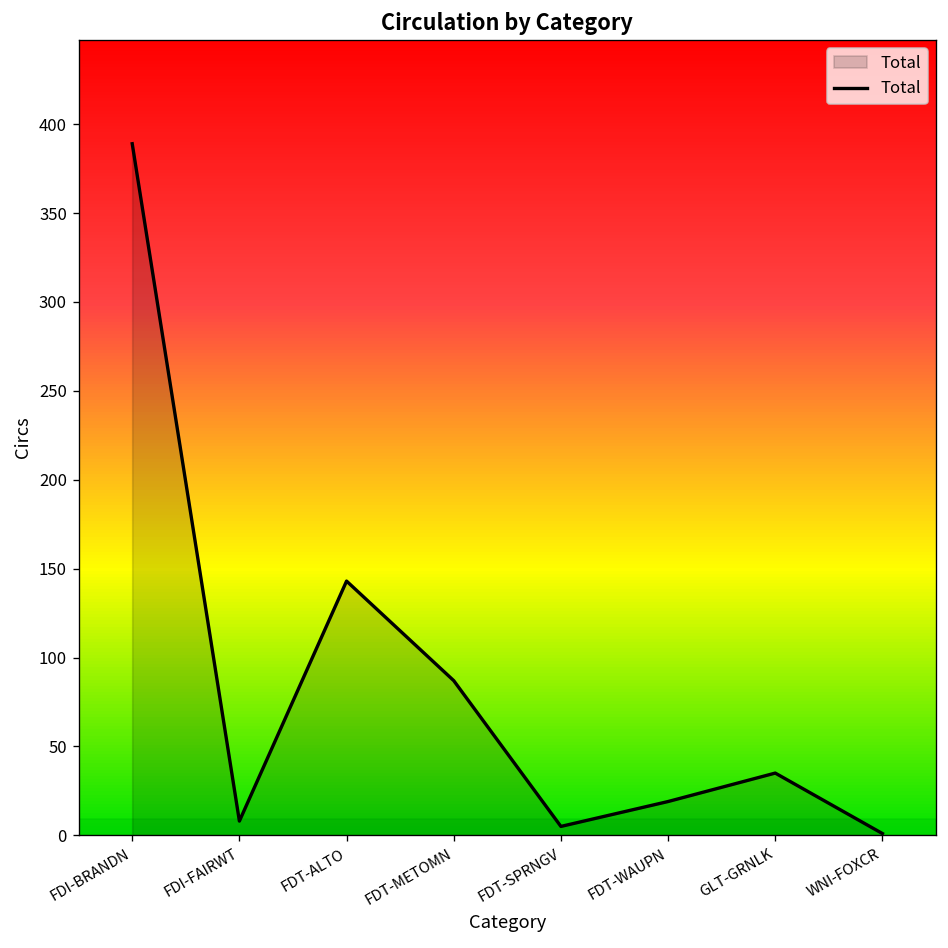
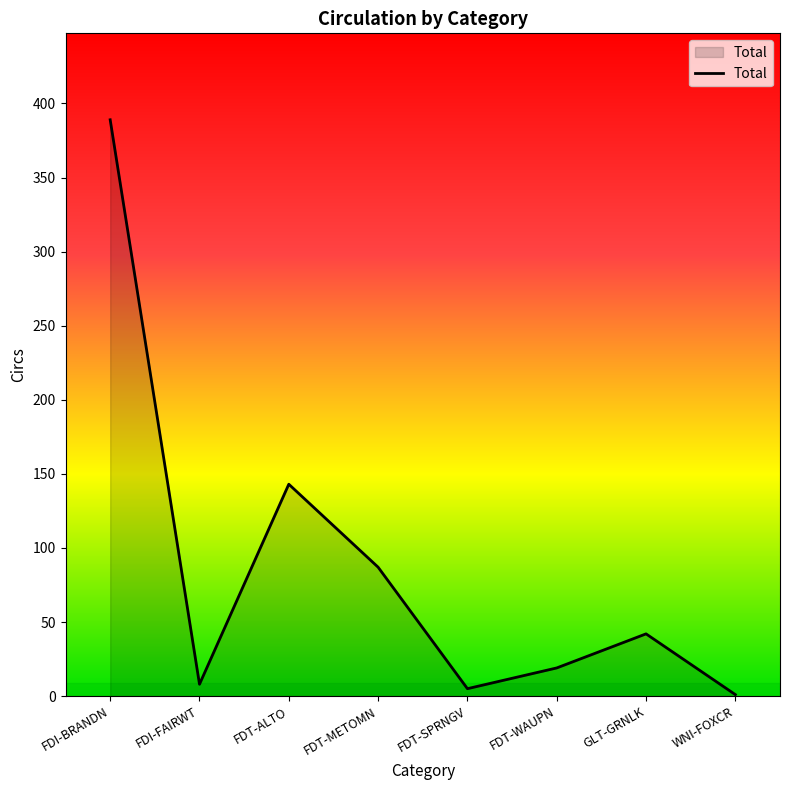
GLT-GRNLK: 35 -> 42
